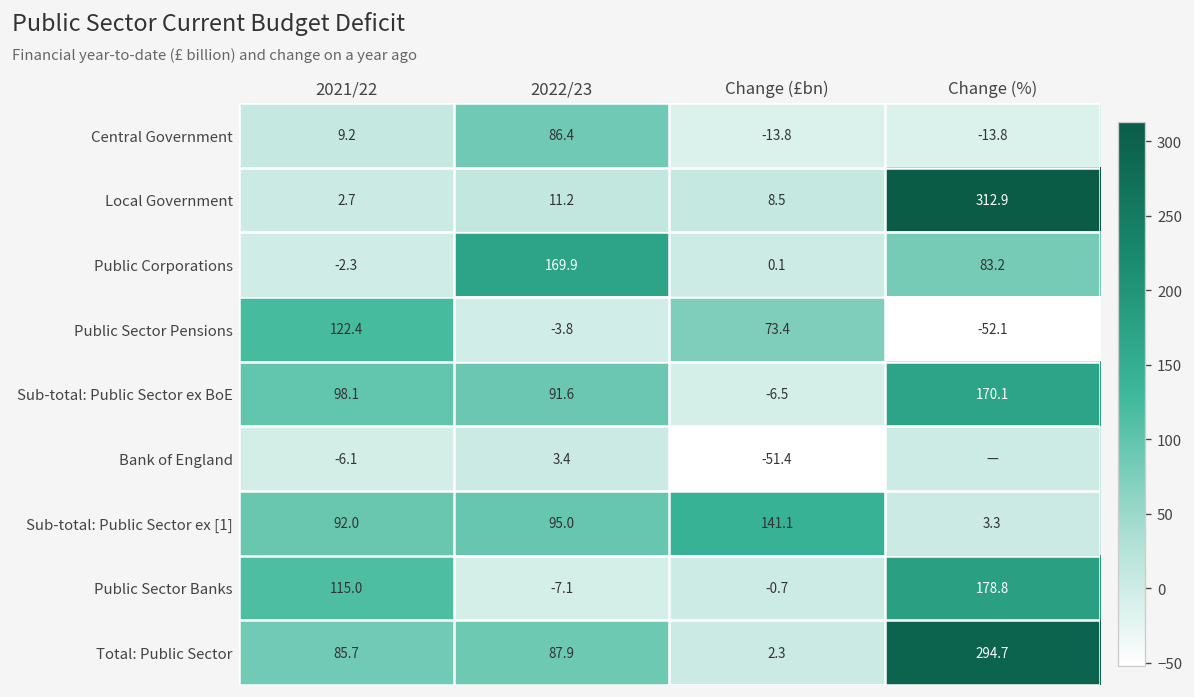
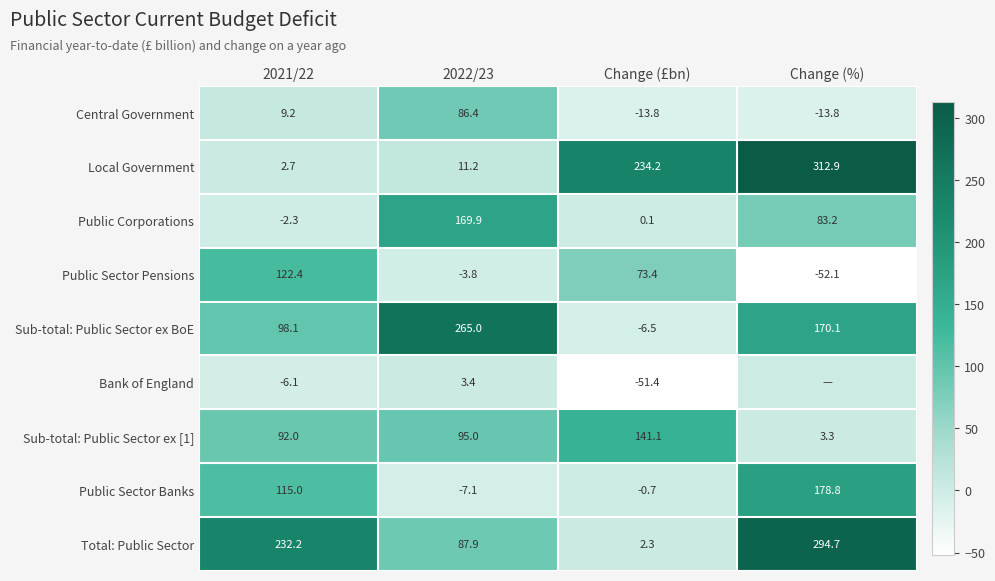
Local Government, Change (£bn): 8.5 -> 234.2
Sub-total: Public Sector ex BoE, 2022/23: 91.6 -> 265.0
Total: Public Sector, 2021/22: 85.7 -> 232.2
